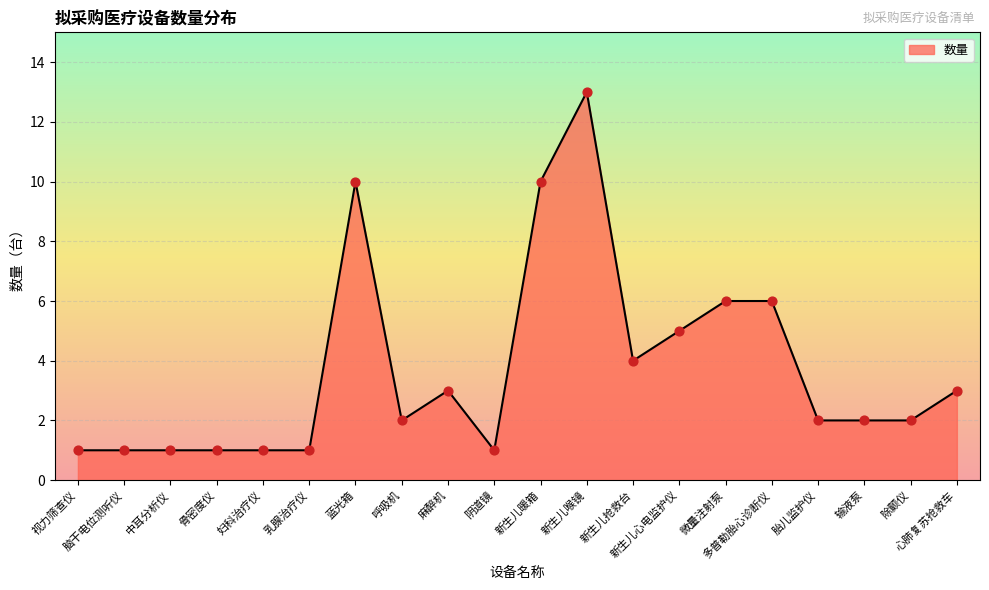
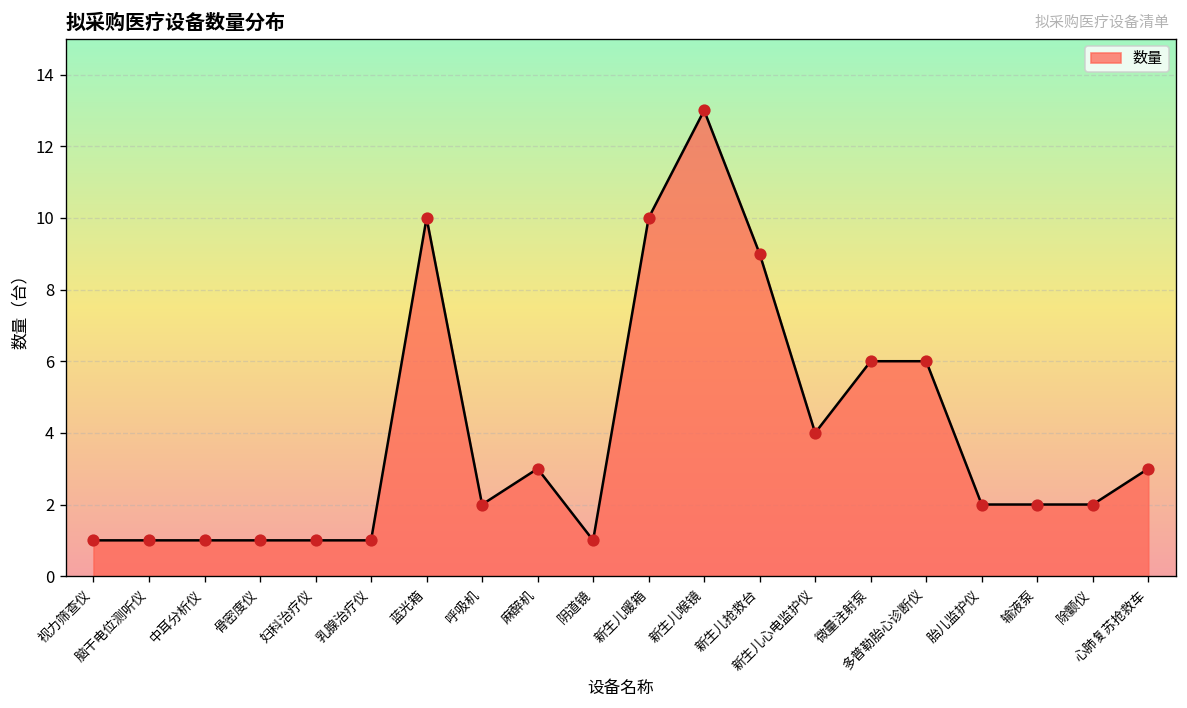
新生儿抢救台: 4 -> 9
新生儿心电监护仪: 5 -> 4
